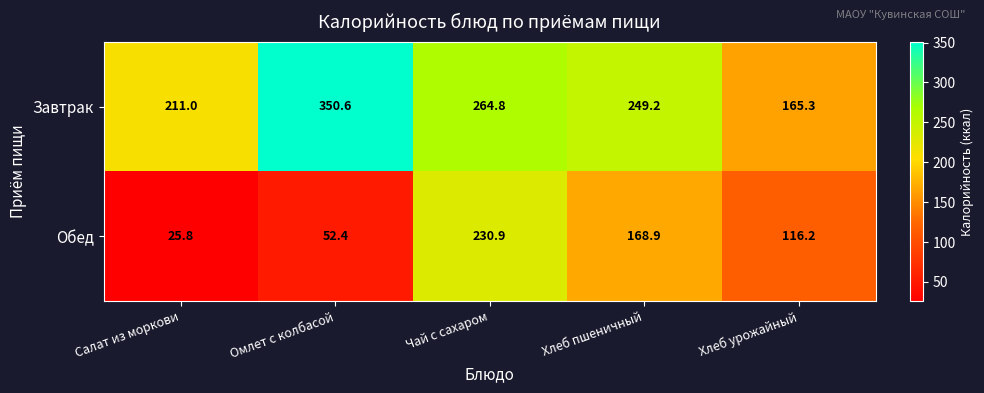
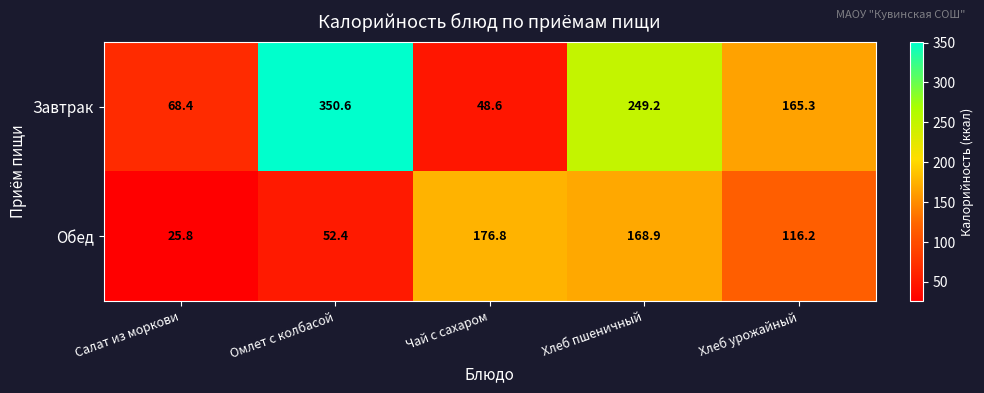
Завтрак, Салат из моркови: 211.0 -> 68.4
Завтрак, Чай с сахаром: 264.8 -> 48.6
Обед, Чай с сахаром: 230.9 -> 176.8
